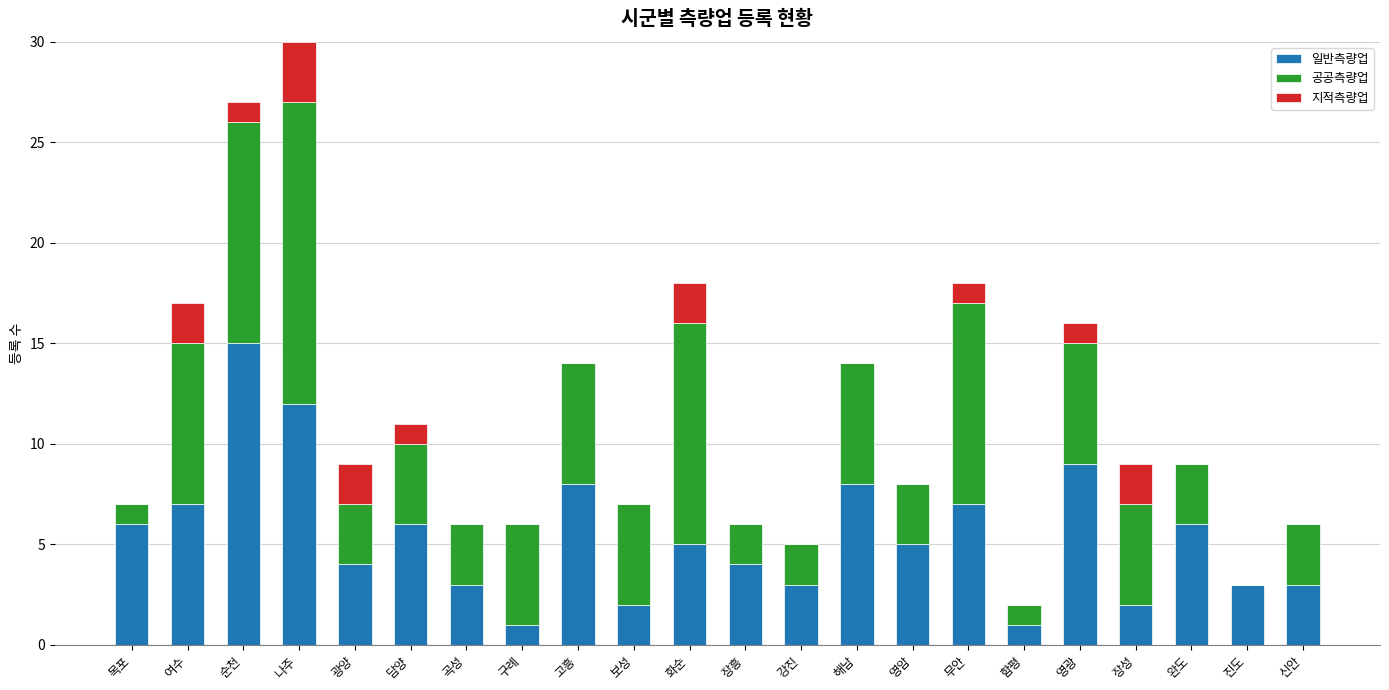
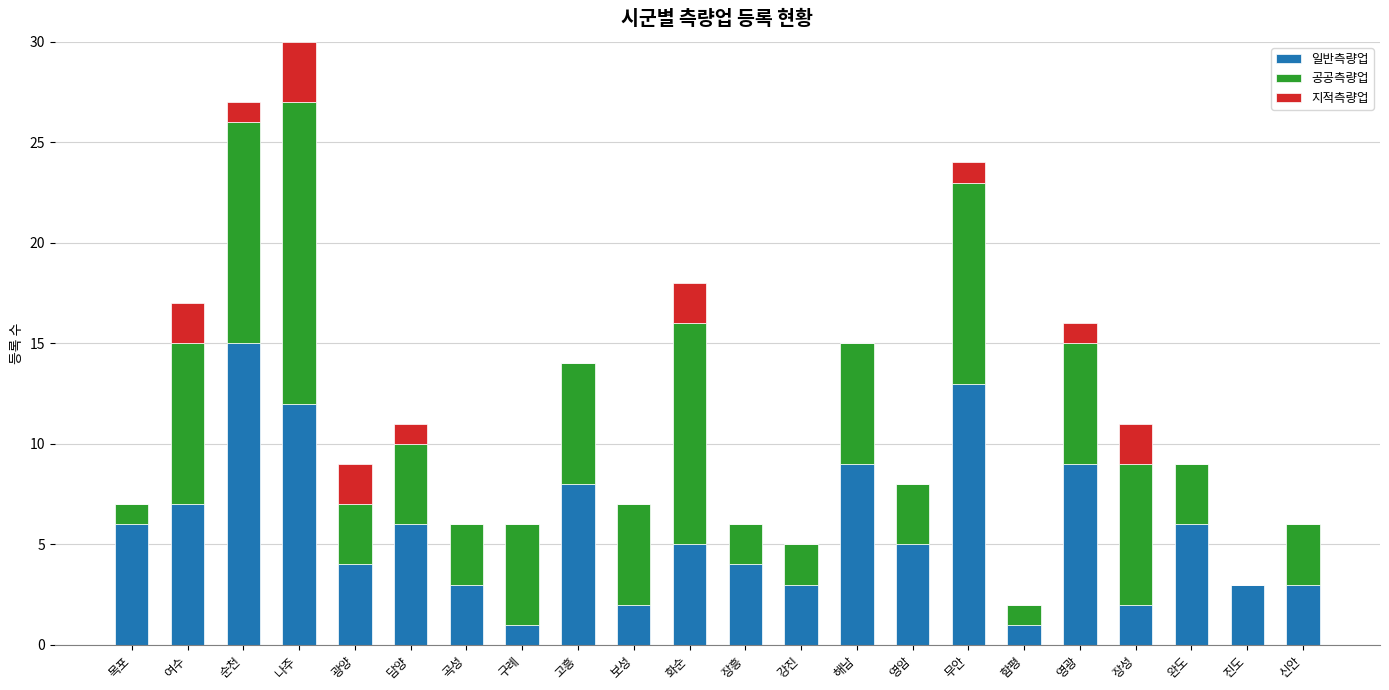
일반측량업, 해남: 8 -> 9
일반측량업, 무안: 7 -> 13
공공측량업, 장성: 5 -> 7
